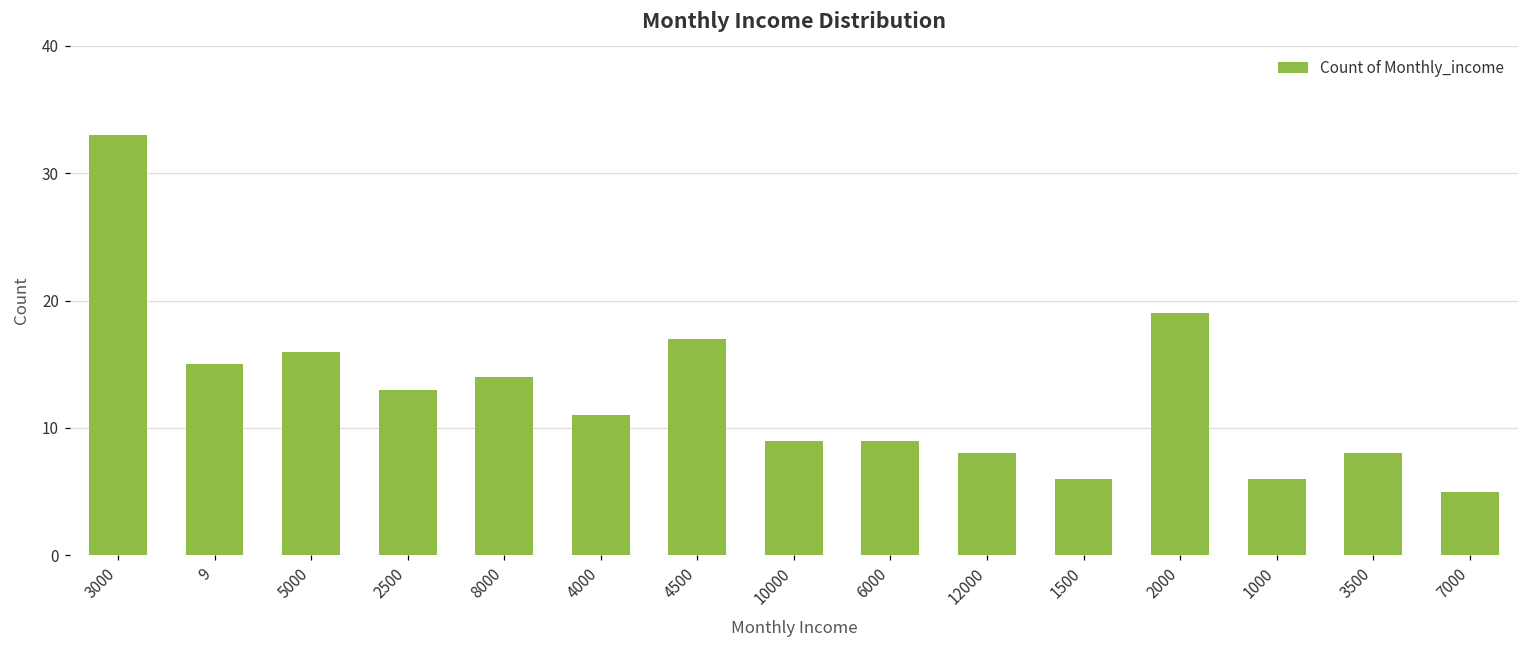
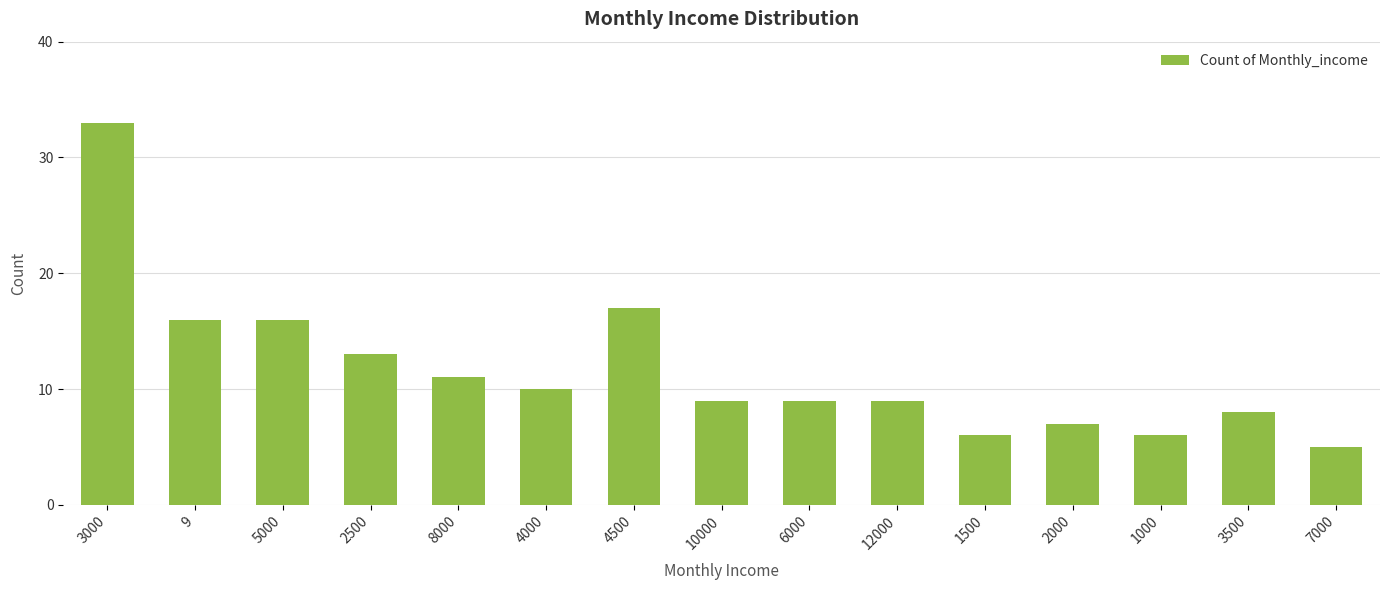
9: 15 -> 16
8000: 14 -> 11
4000: 11 -> 10
12000: 8 -> 9
2000: 19 -> 7
